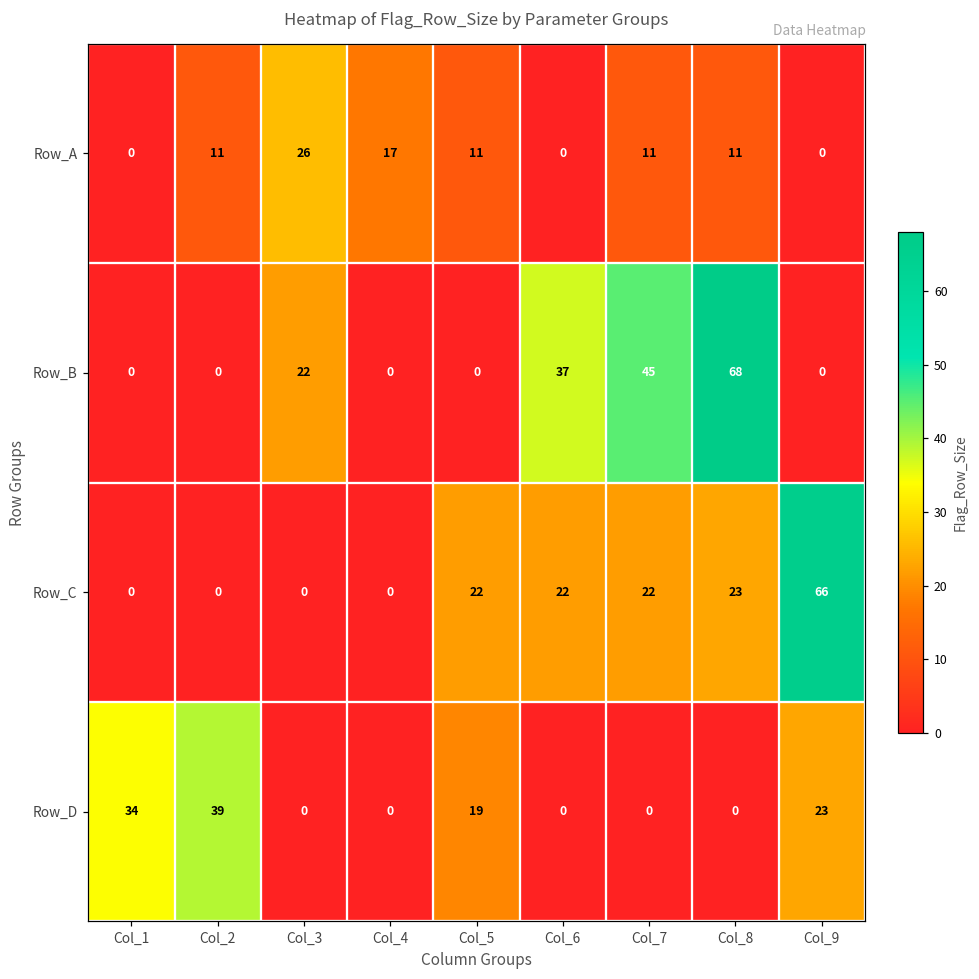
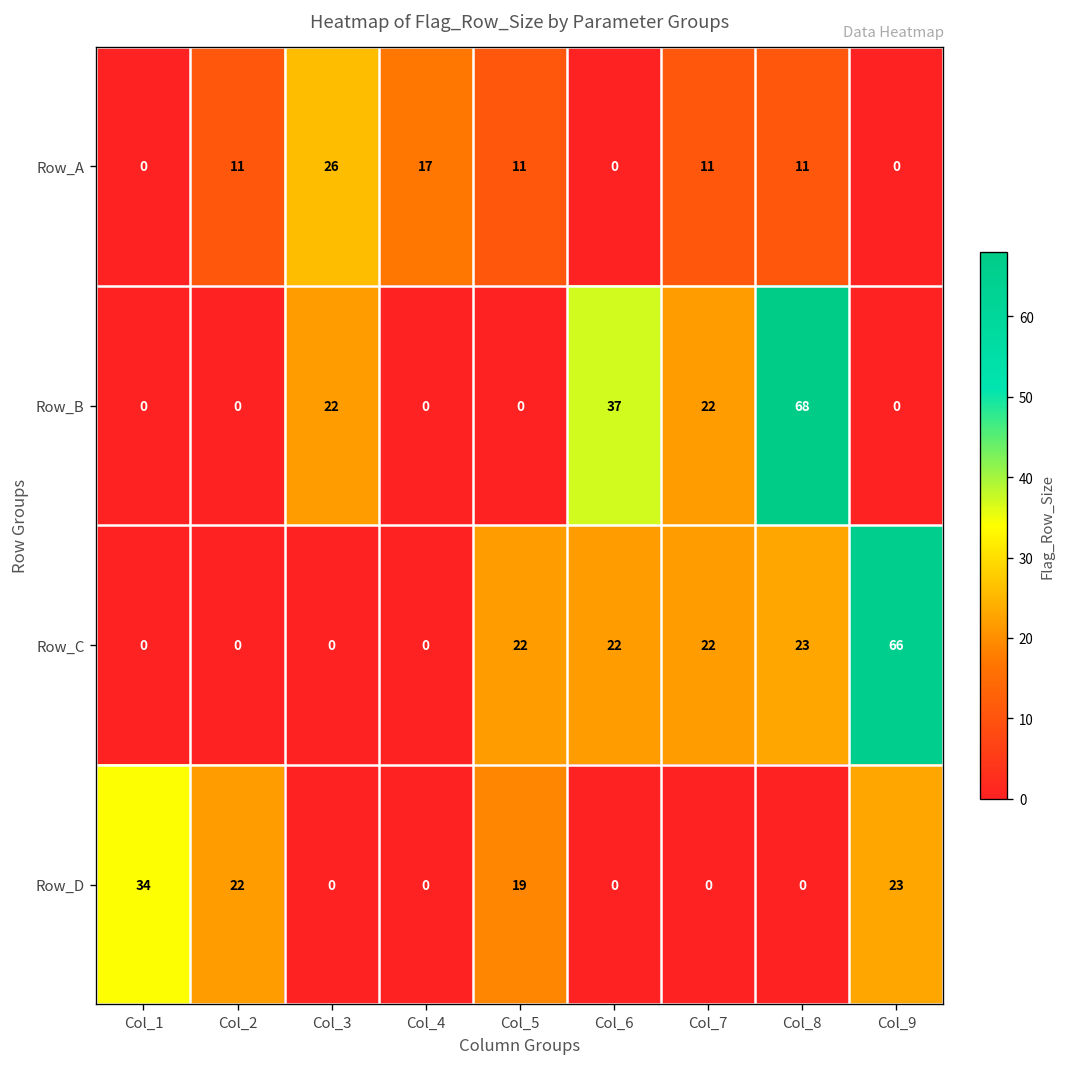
Row_B, Col_7: 45 -> 22
Row_D, Col_2: 39 -> 22
